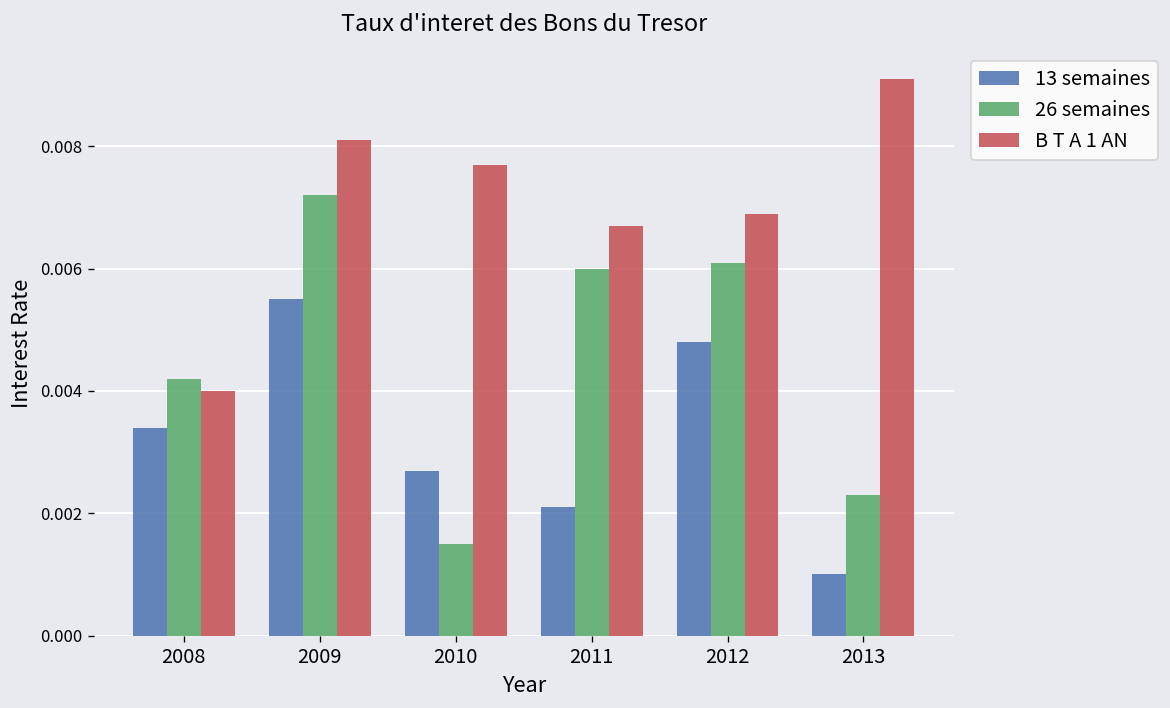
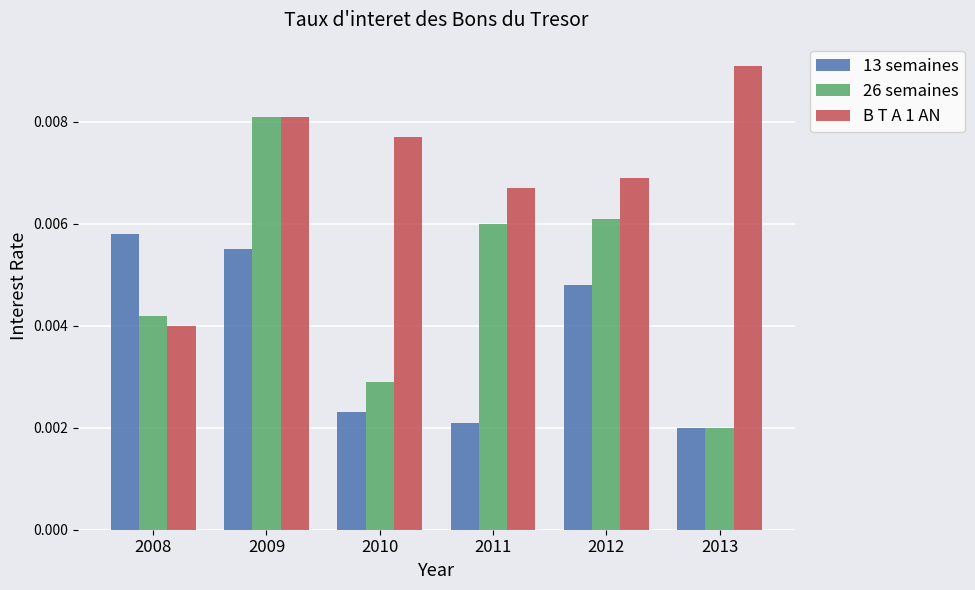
13 semaines, 2008: 0.0034 -> 0.0058
26 semaines, 2009: 0.0072 -> 0.0081
13 semaines, 2010: 0.0027 -> 0.0023
26 semaines, 2010: 0.0015 -> 0.0029
13 semaines, 2013: 0.001 -> 0.002
26 semaines, 2013: 0.0023 -> 0.0020
